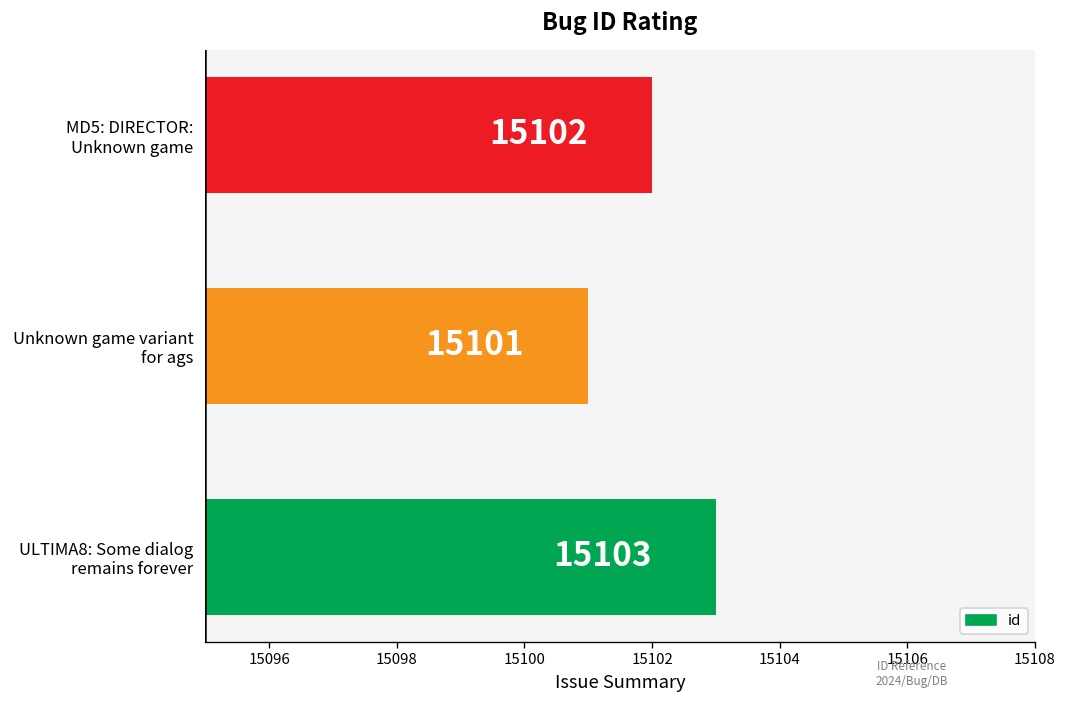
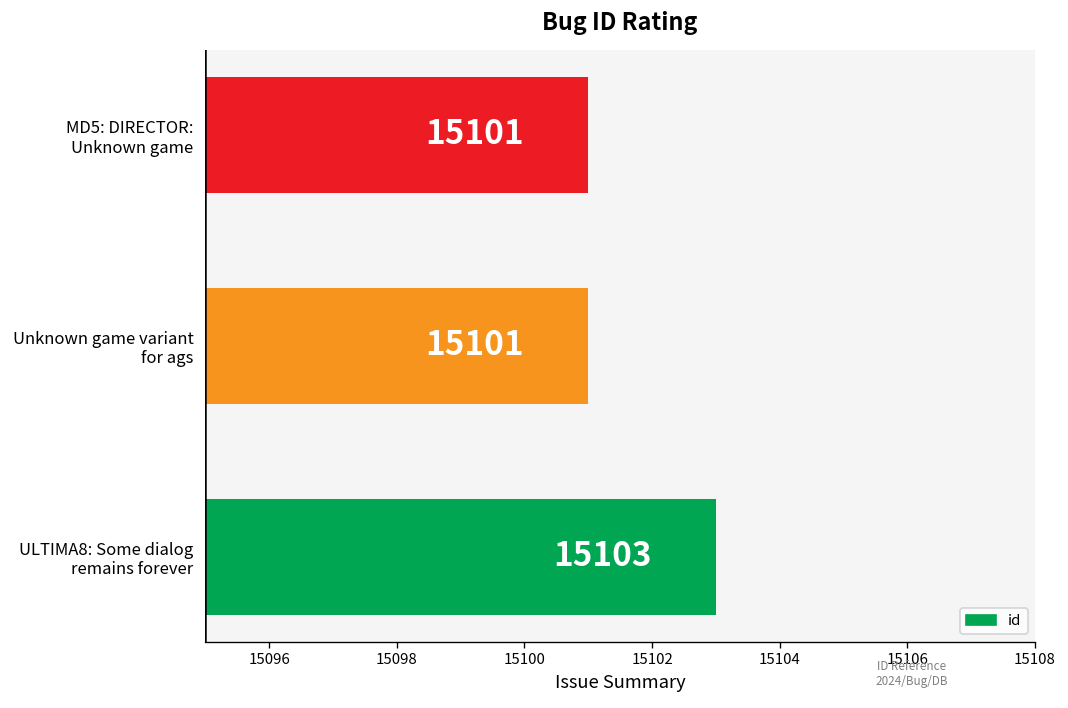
MD5: DIRECTOR: Unknown game: 15102 -> 15101
